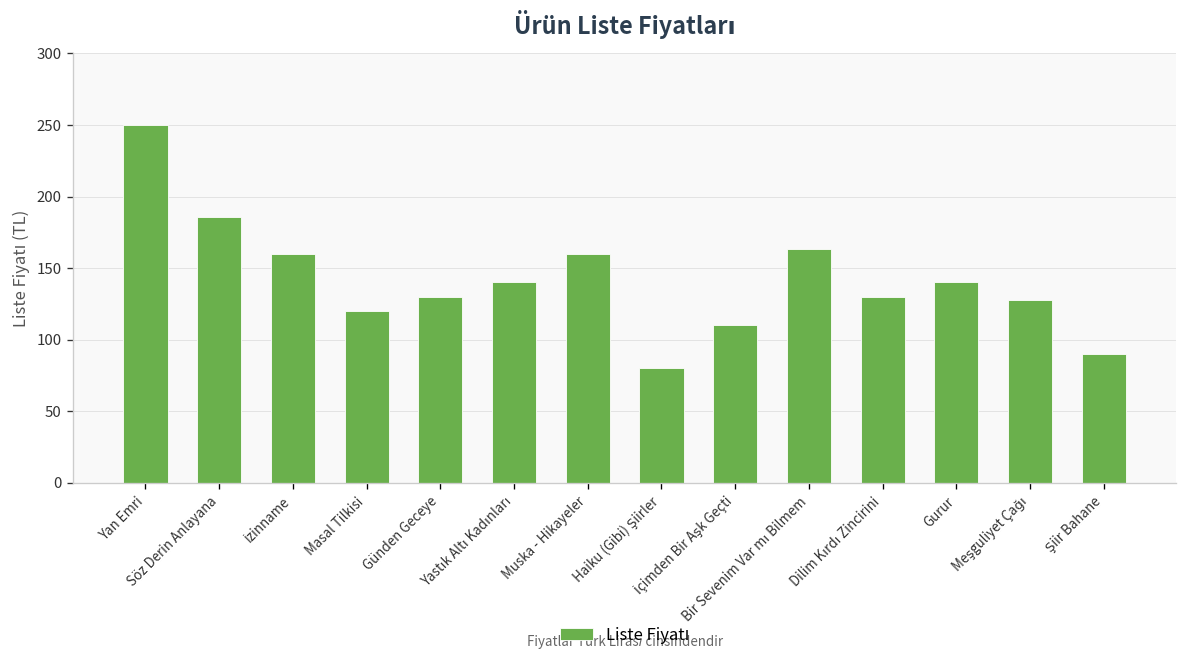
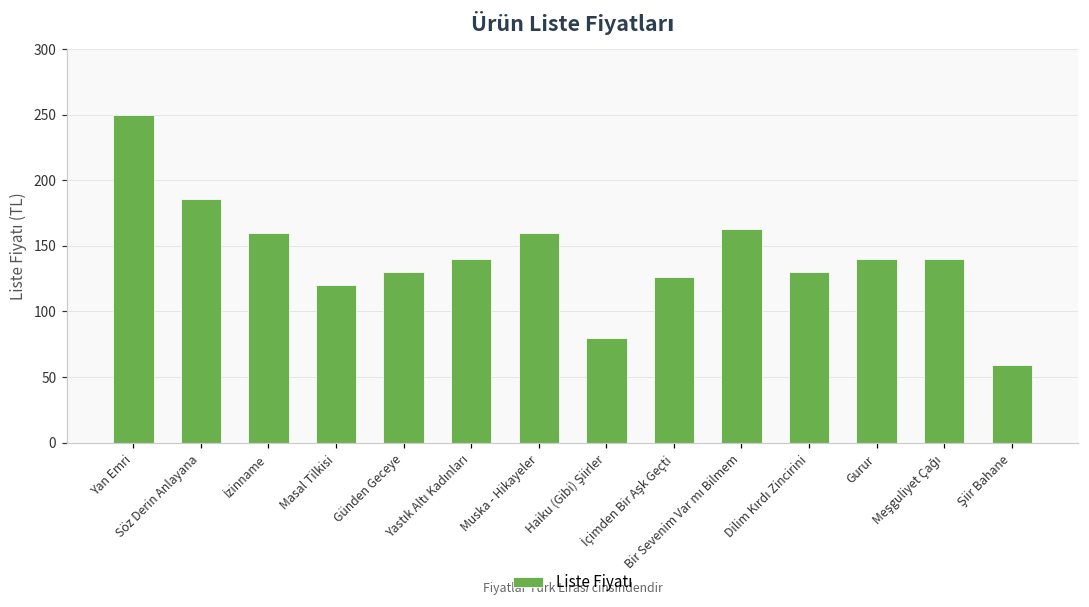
İçimden Bir Aşk Geçti: 110 -> 126
Meşguliyet Çağı: 128 -> 140
Şiir Bahane: 90 -> 59
